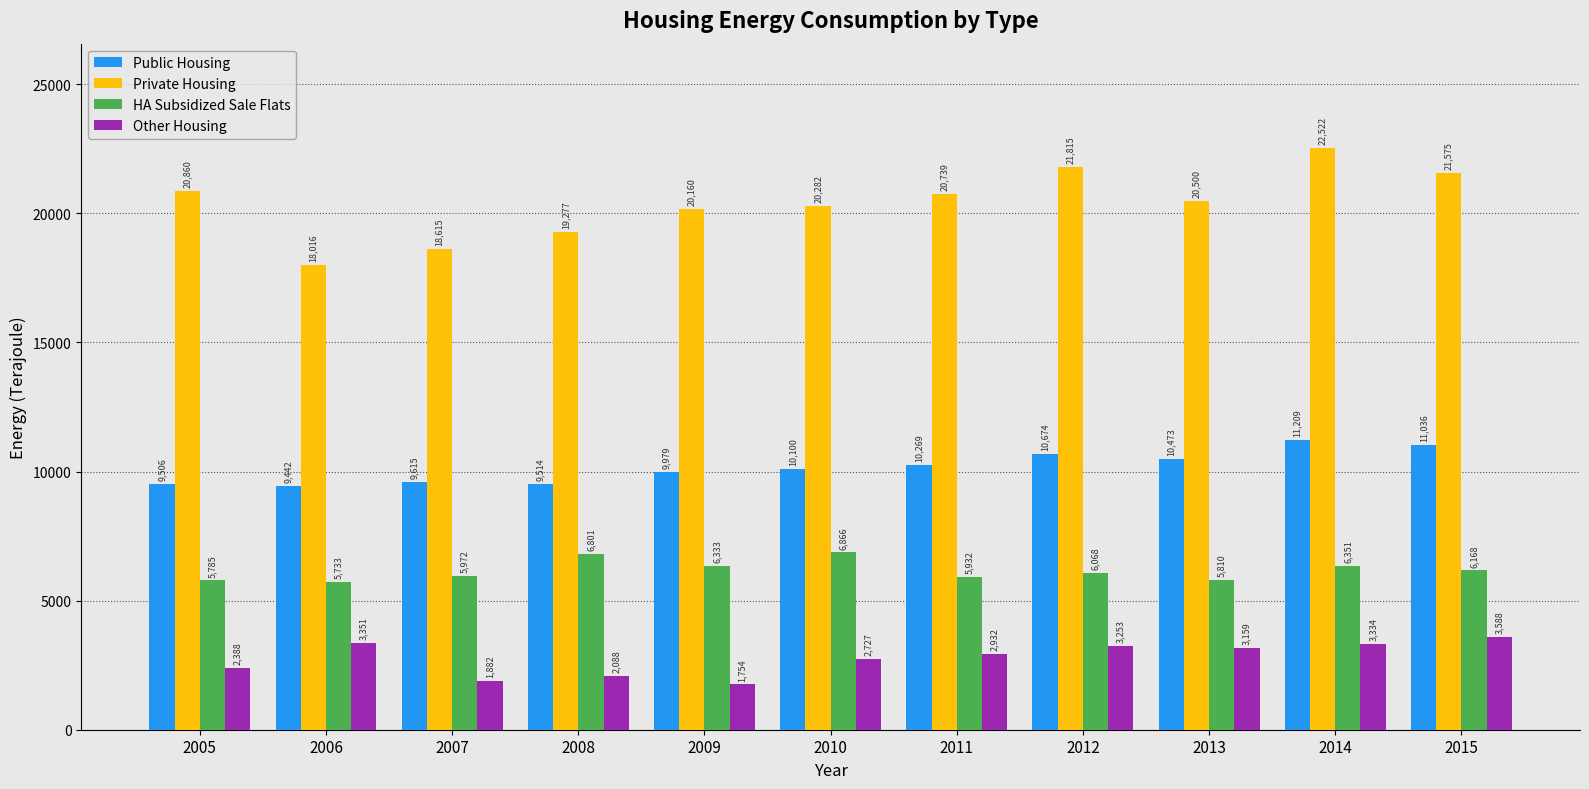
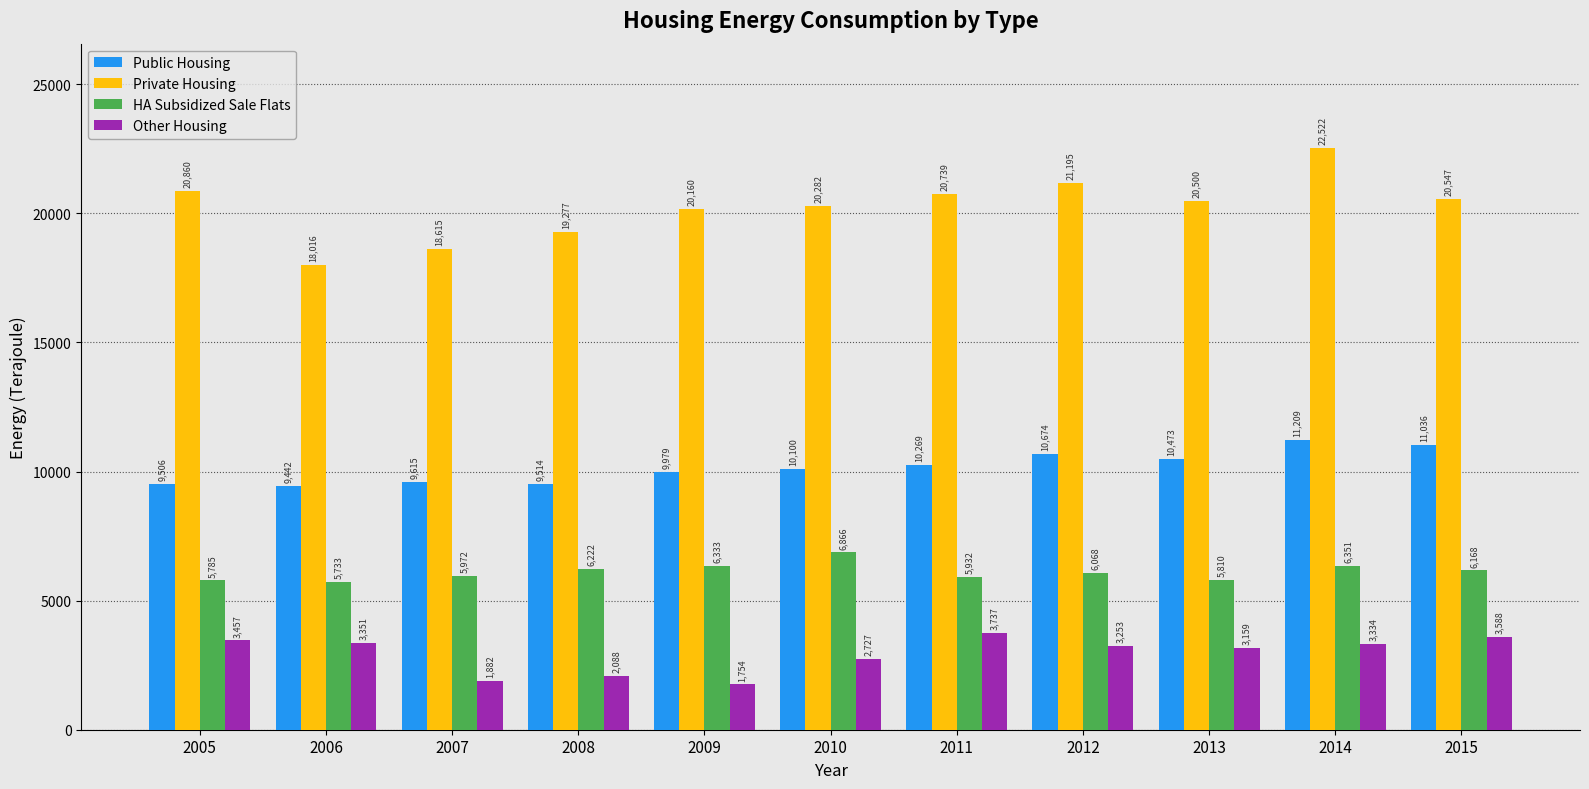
Other Housing, 2005: 2,388 -> 3,457
HA Subsidized Sale Flats, 2008: 6,801 -> 6,222
Other Housing, 2011: 2,932 -> 3,737
Private Housing, 2012: 21,815 -> 21,195
Private Housing, 2015: 21,575 -> 20,547
